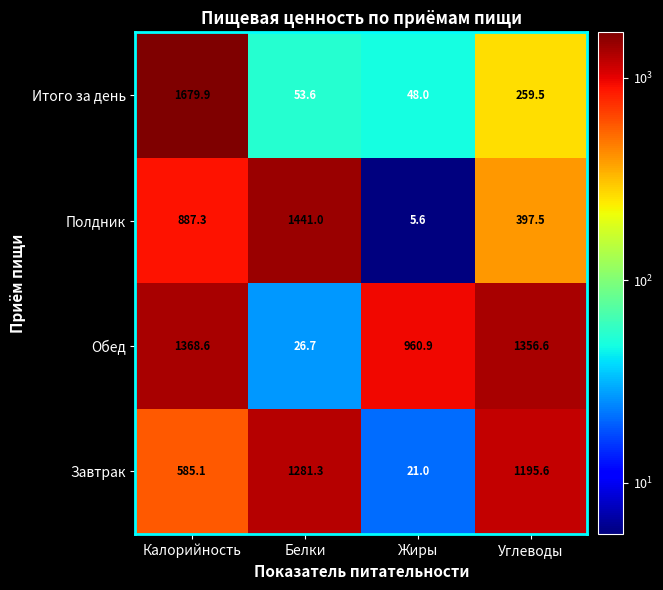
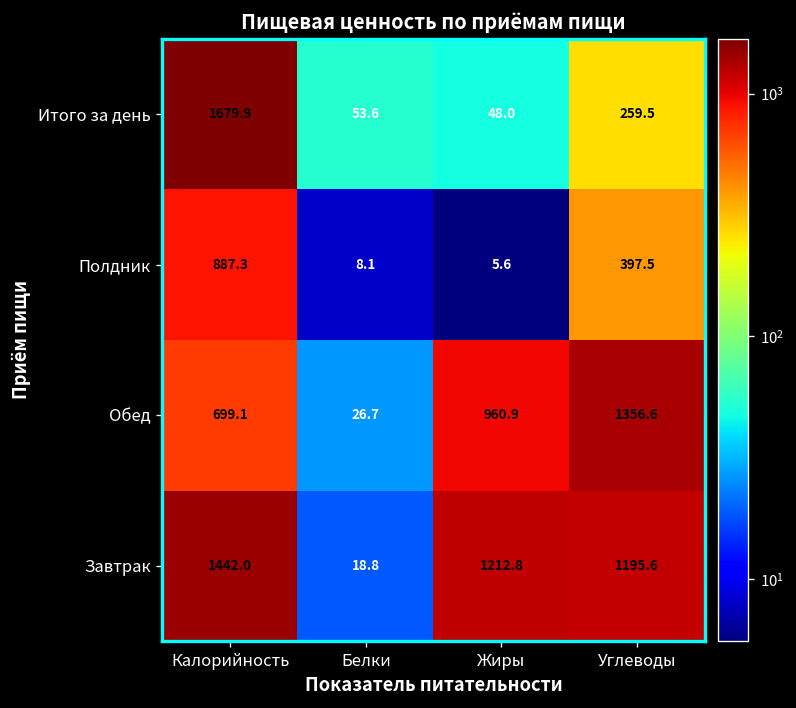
Полдник, Белки: 1441.0 -> 8.1
Обед, Калорийность: 1368.6 -> 699.1
Завтрак, Калорийность: 585.1 -> 1442.0
Завтрак, Белки: 1281.3 -> 18.8
Завтрак, Жиры: 21.0 -> 1212.8
